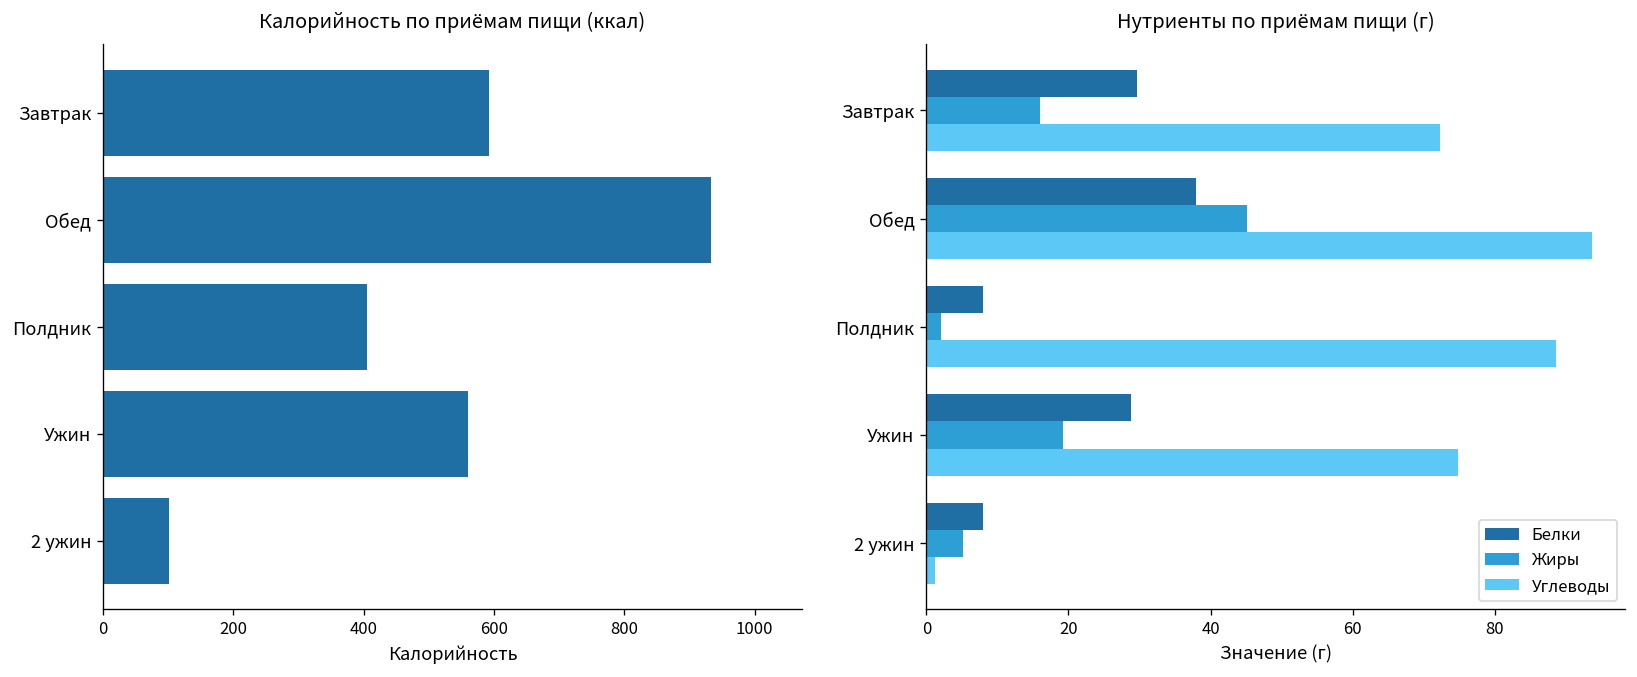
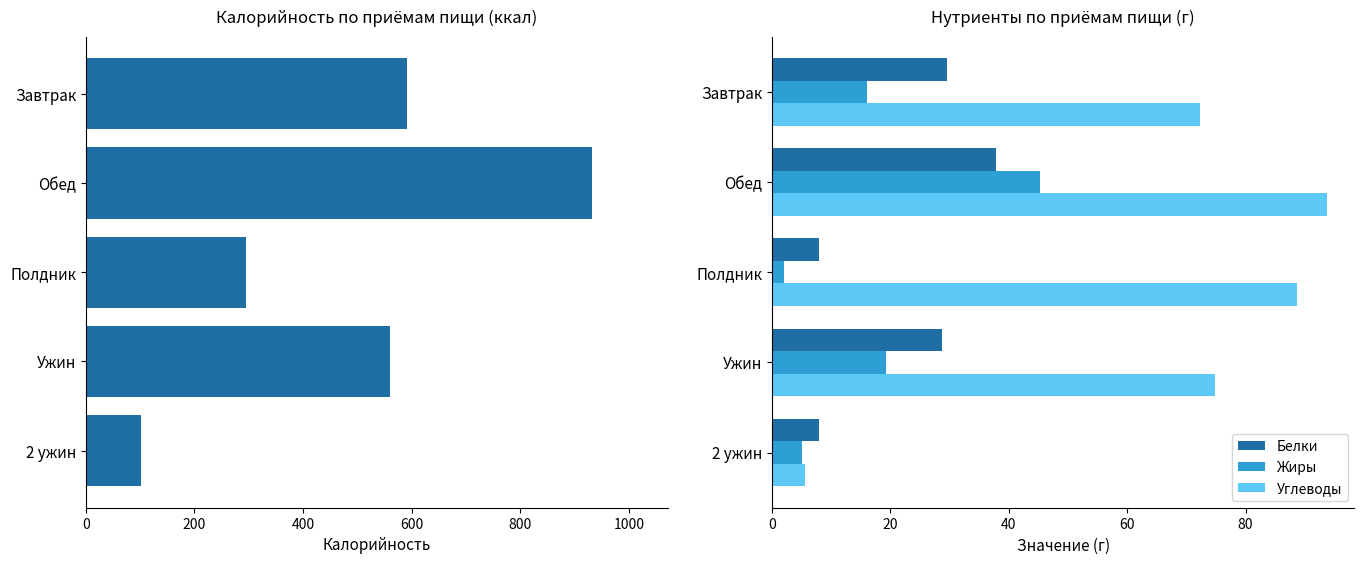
Калорийность по приёмам пищи (ккал), Полдник: 410 -> 290
Нутриенты по приёмам пищи (г), Углеводы, 2 ужин: 1 -> 6
